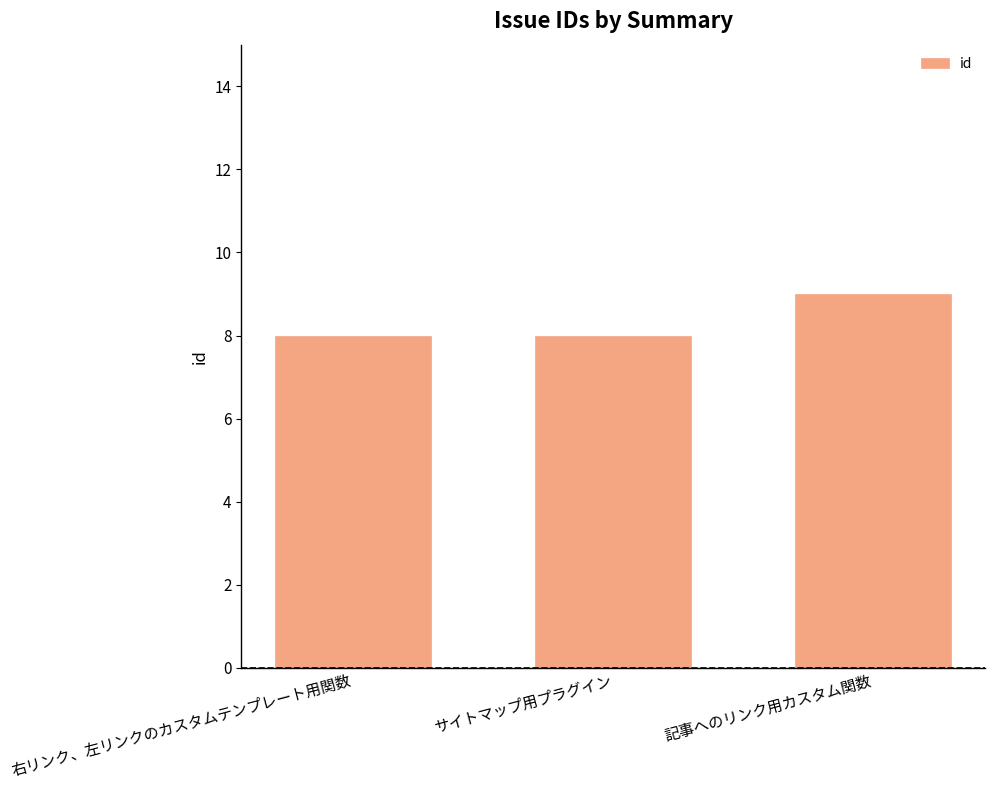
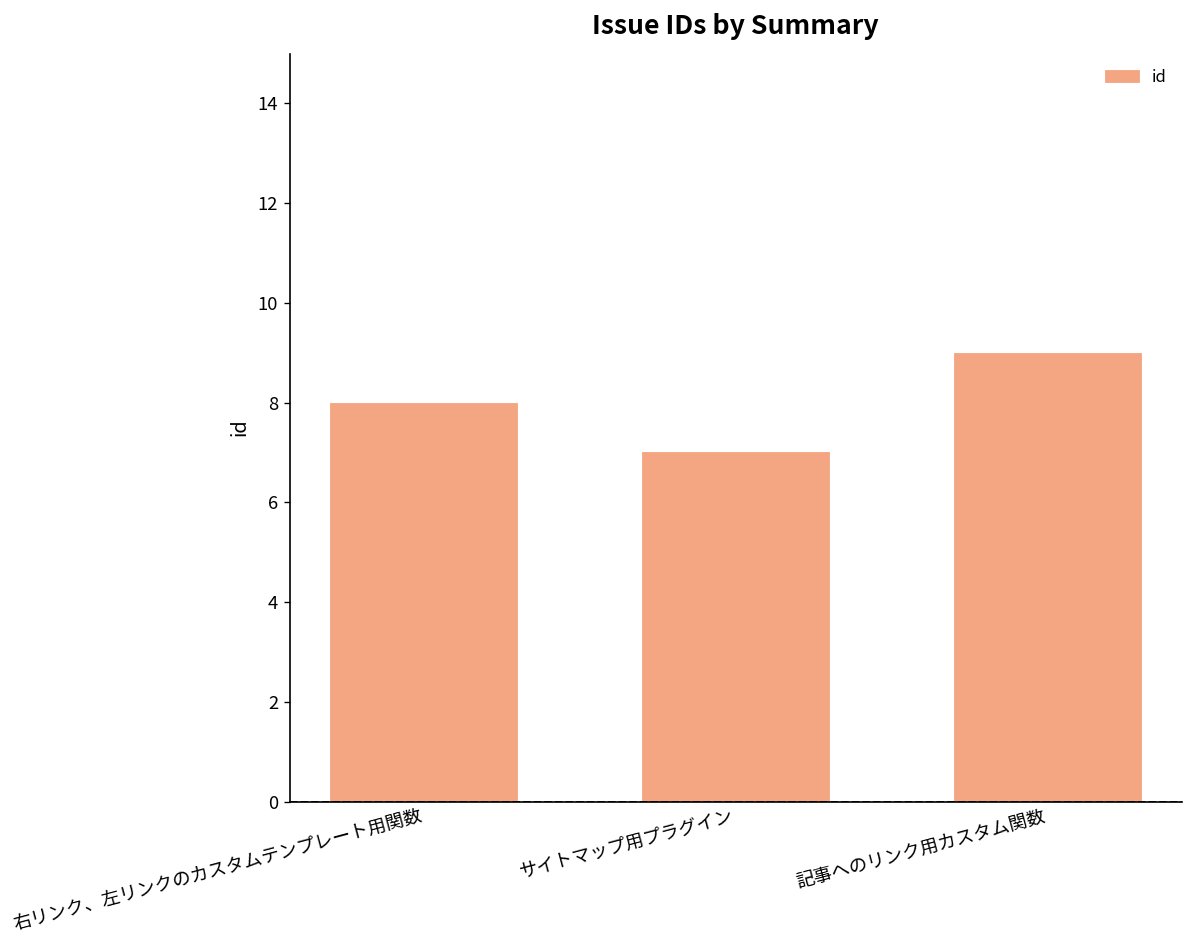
サイトマップ用プラグイン: 8 -> 7
